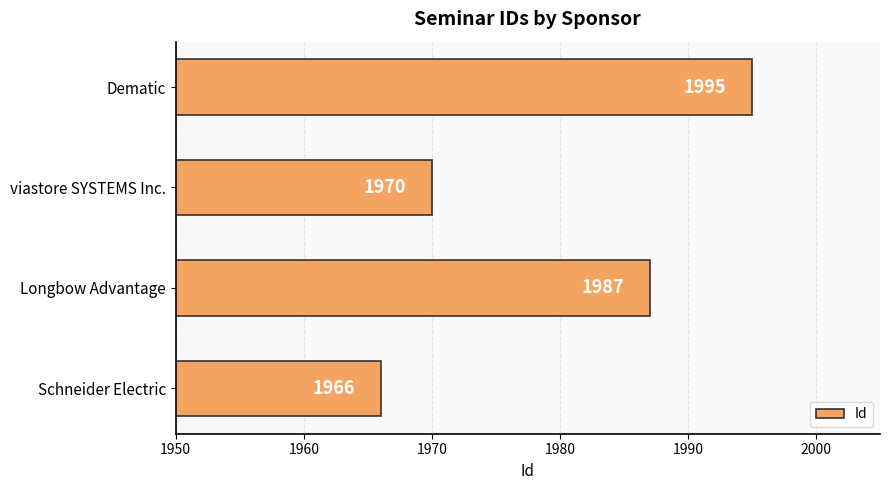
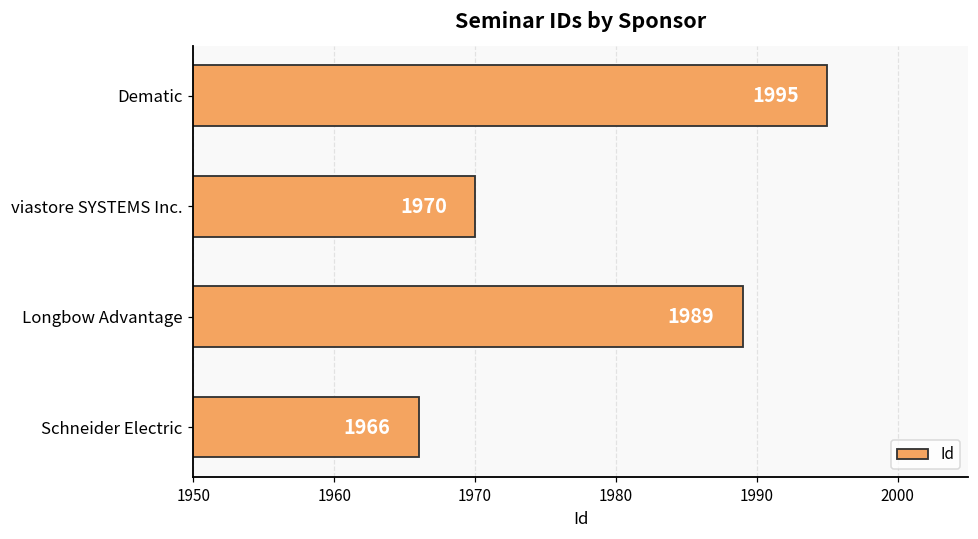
Longbow Advantage: 1987 -> 1989
